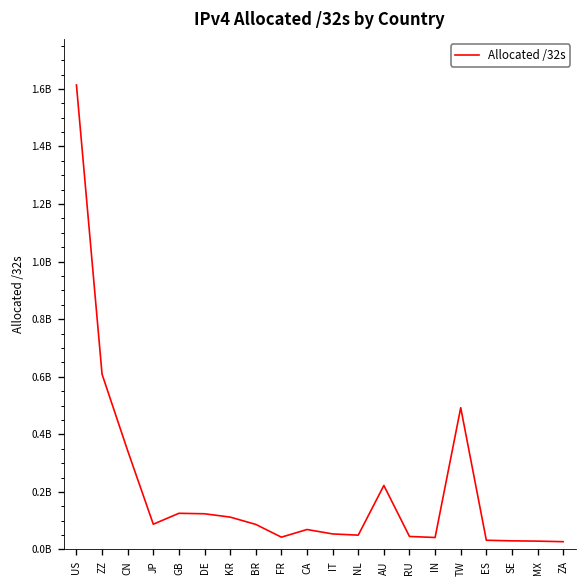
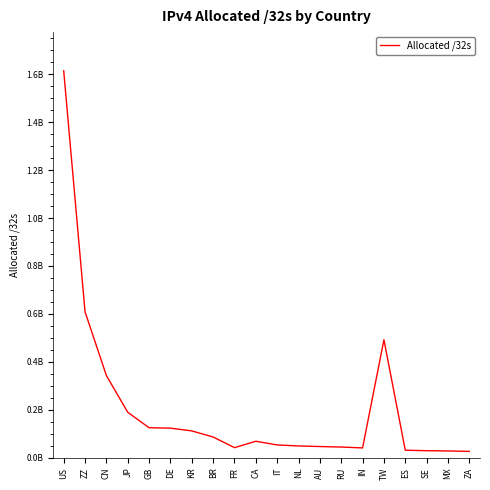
JP: 90000000 -> 190000000
AU: 220000000 -> 50000000
